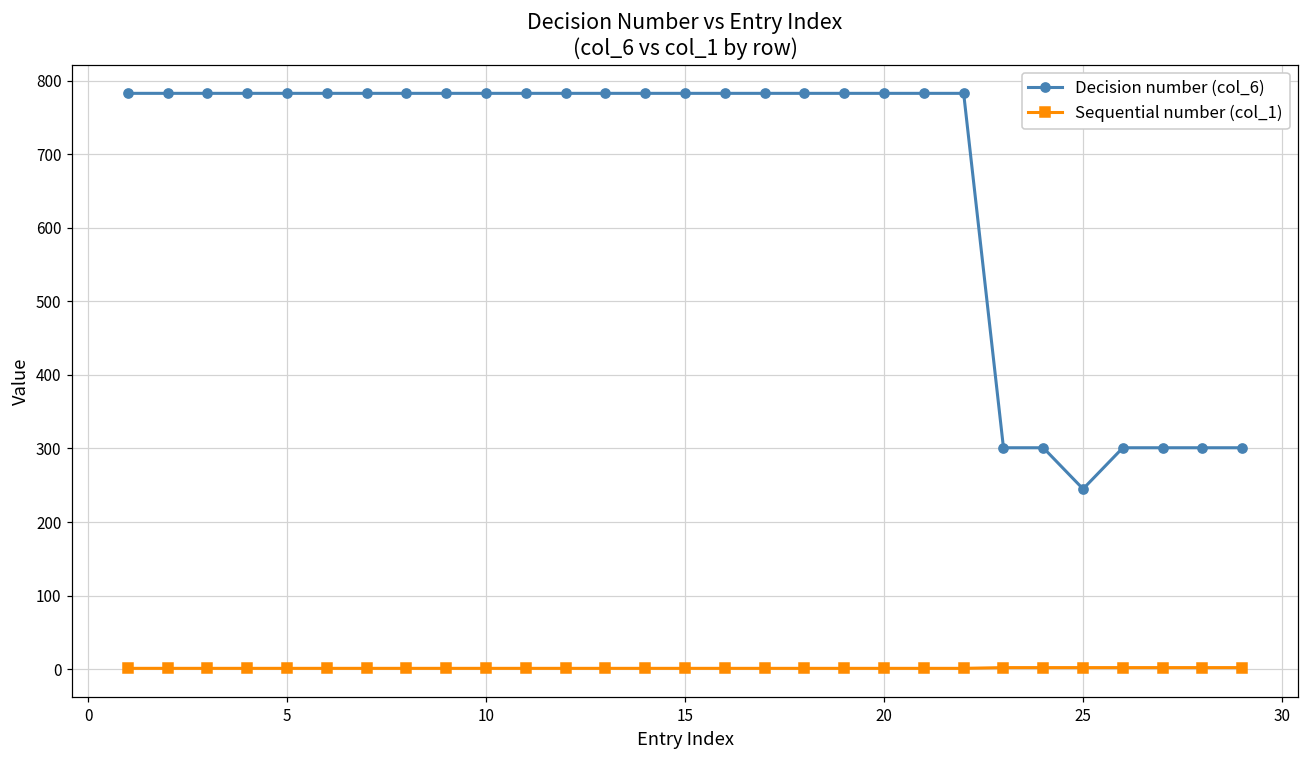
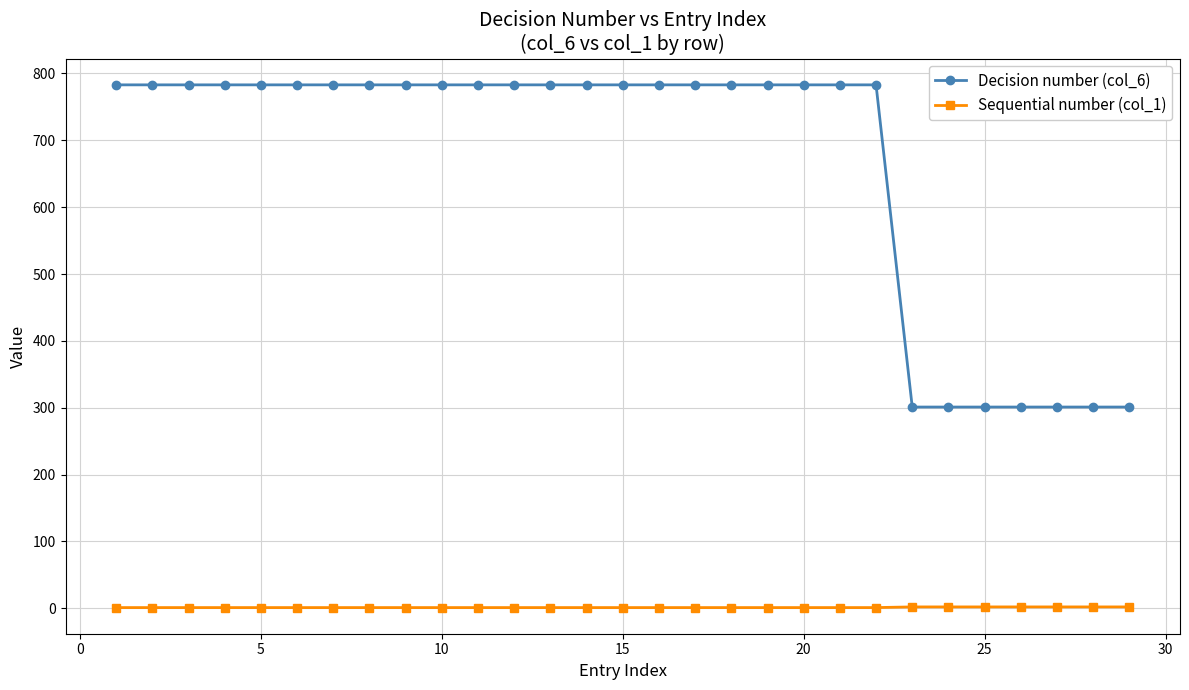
Decision number (col_6), 25: 250 -> 300
